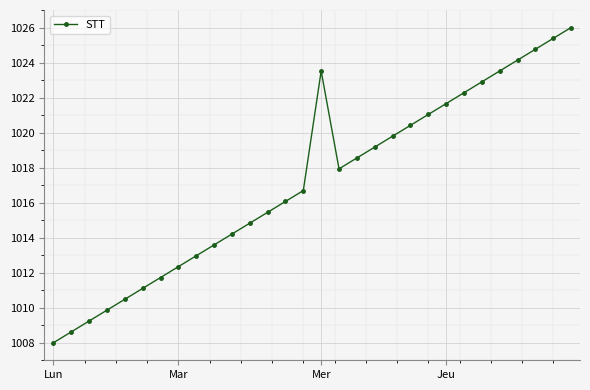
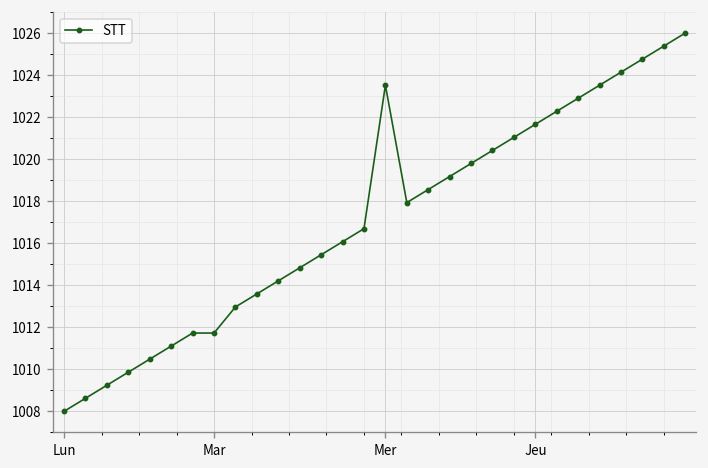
Mar: 1012.3 -> 1011.7
